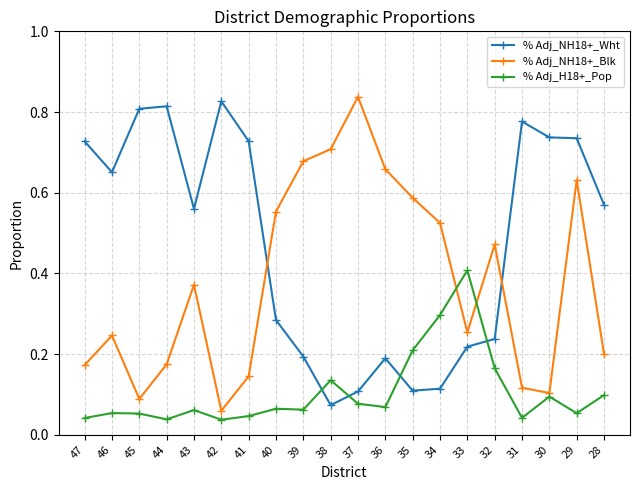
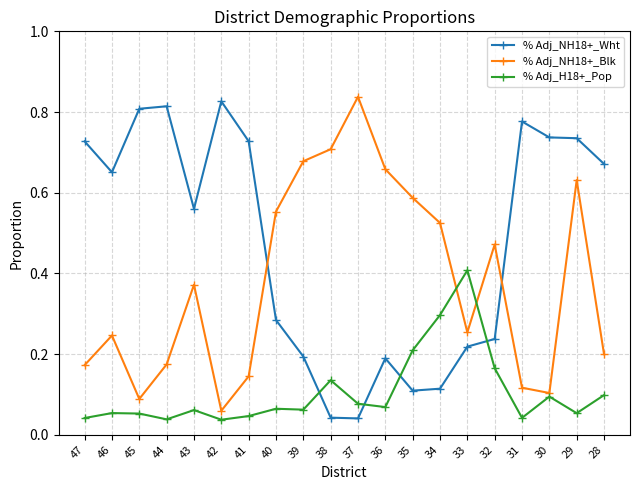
% Adj_NH18+_Wht, 38: 0.07 -> 0.04
% Adj_NH18+_Wht, 37: 0.11 -> 0.04
% Adj_NH18+_Wht, 28: 0.57 -> 0.67
